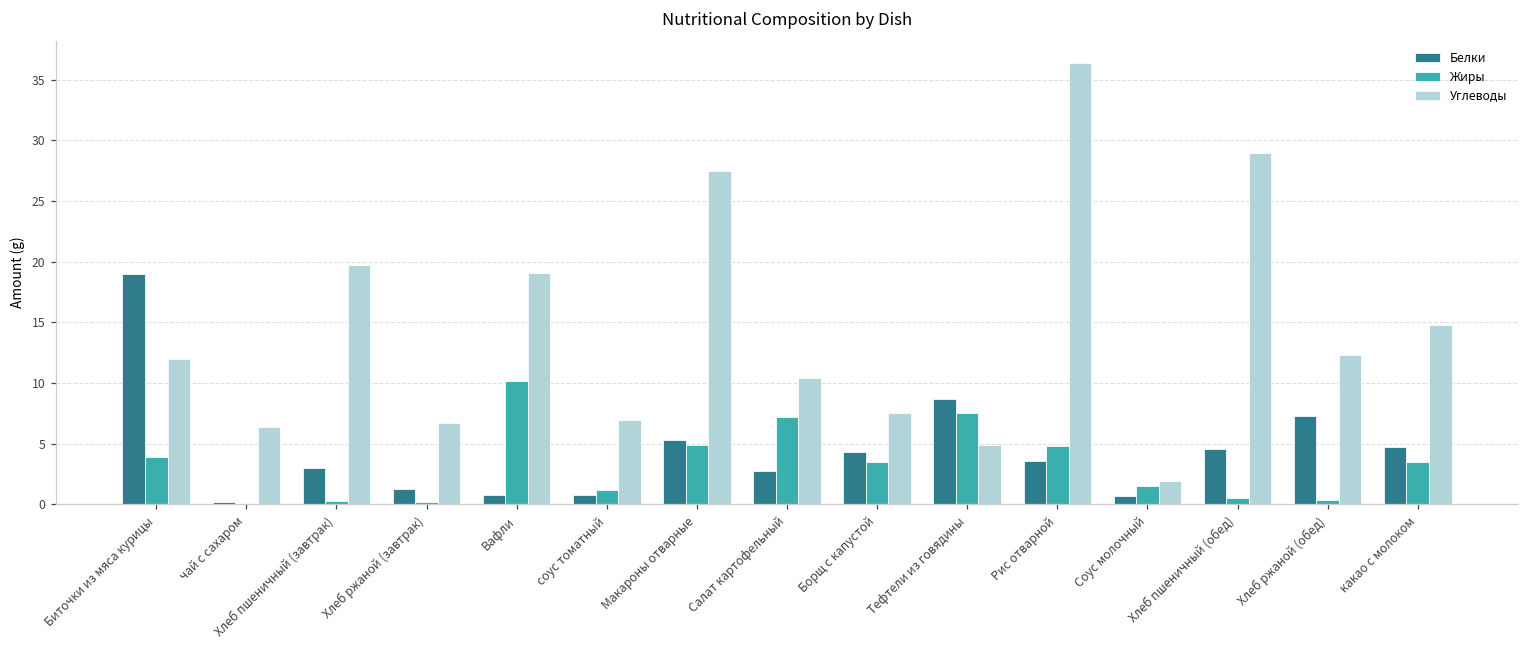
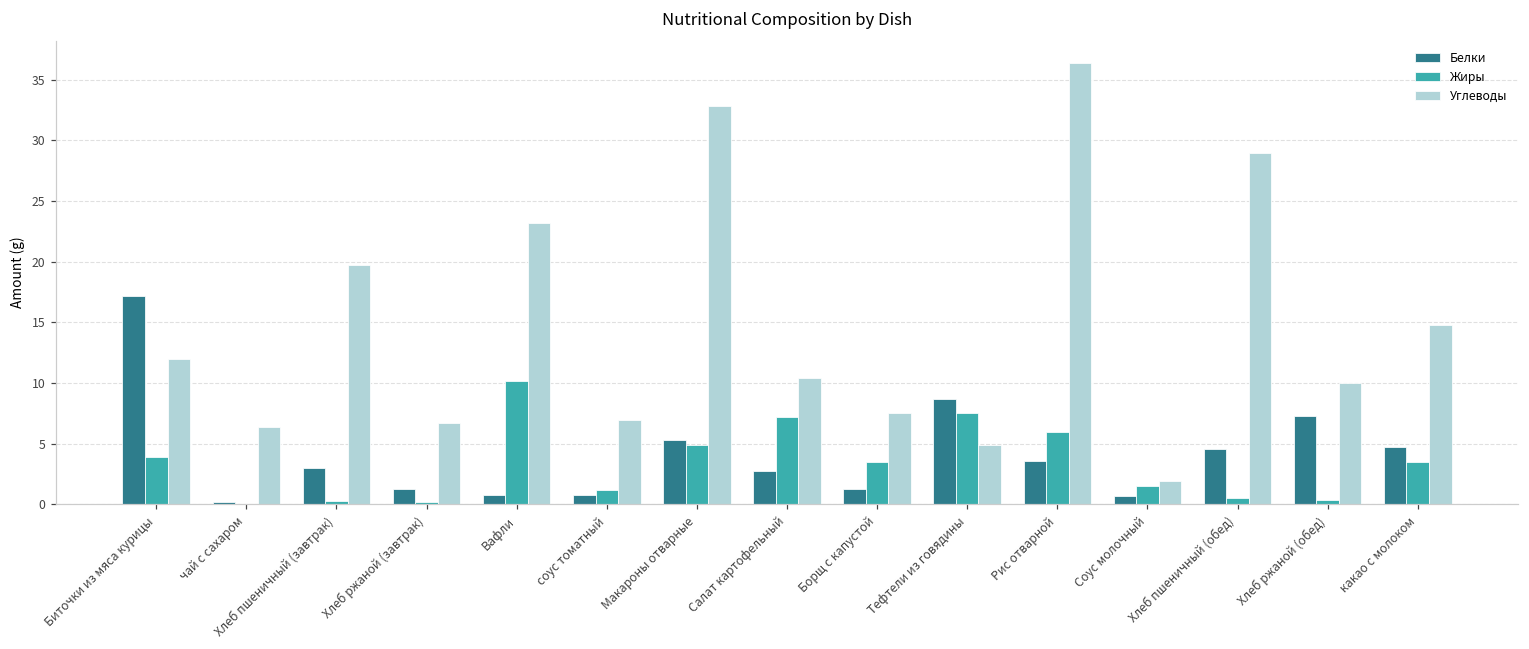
Белки, Биточки из мяса курицы: 19.0 -> 17.2
Углеводы, Вафли: 19.1 -> 23.2
Углеводы, Макароны отварные: 27.5 -> 32.8
Белки, Борщ с капустой: 4.3 -> 1.3
Жиры, Рис отварной: 4.8 -> 6.0
Углеводы, Хлеб ржаной (обед): 12.3 -> 10.0
